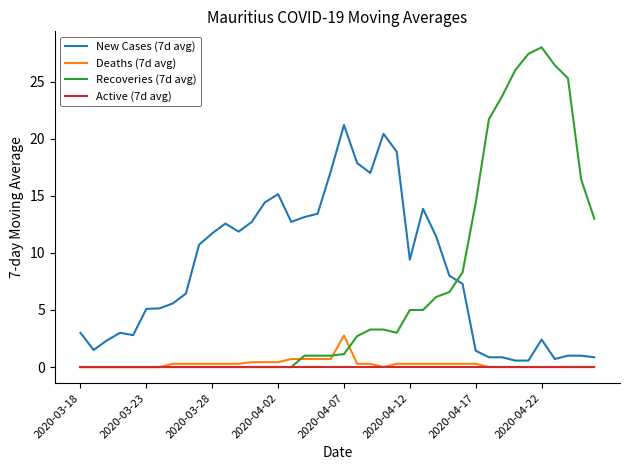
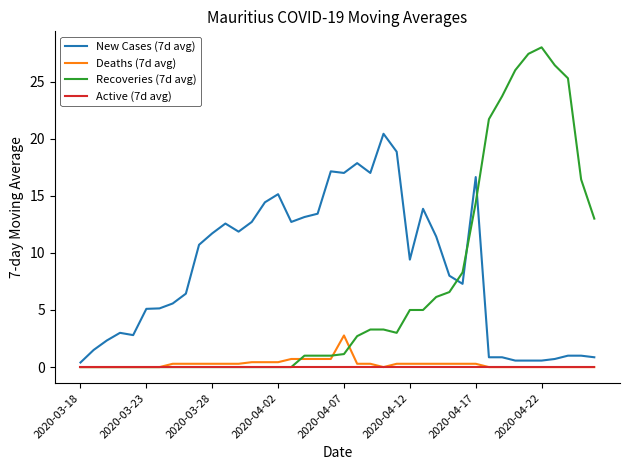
New Cases (7d avg), 2020-03-18: 3.0 -> 0.4
New Cases (7d avg), 2020-04-07: 21.2 -> 17.0
New Cases (7d avg), 2020-04-17: 1.4 -> 16.6
New Cases (7d avg), 2020-04-22: 2.4 -> 0.6
